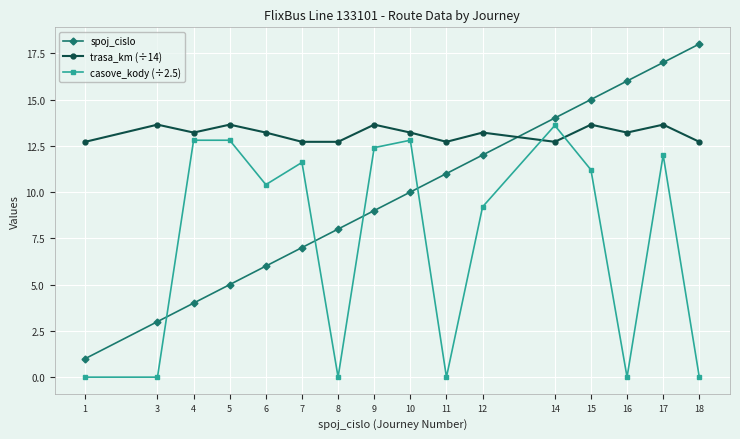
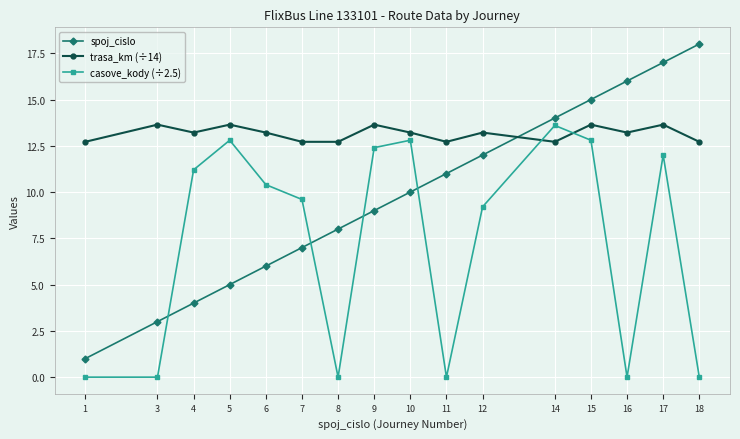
casove_kody (÷2.5), 4: 12.8 -> 11.2
casove_kody (÷2.5), 7: 11.6 -> 9.6
casove_kody (÷2.5), 15: 11.2 -> 12.8
